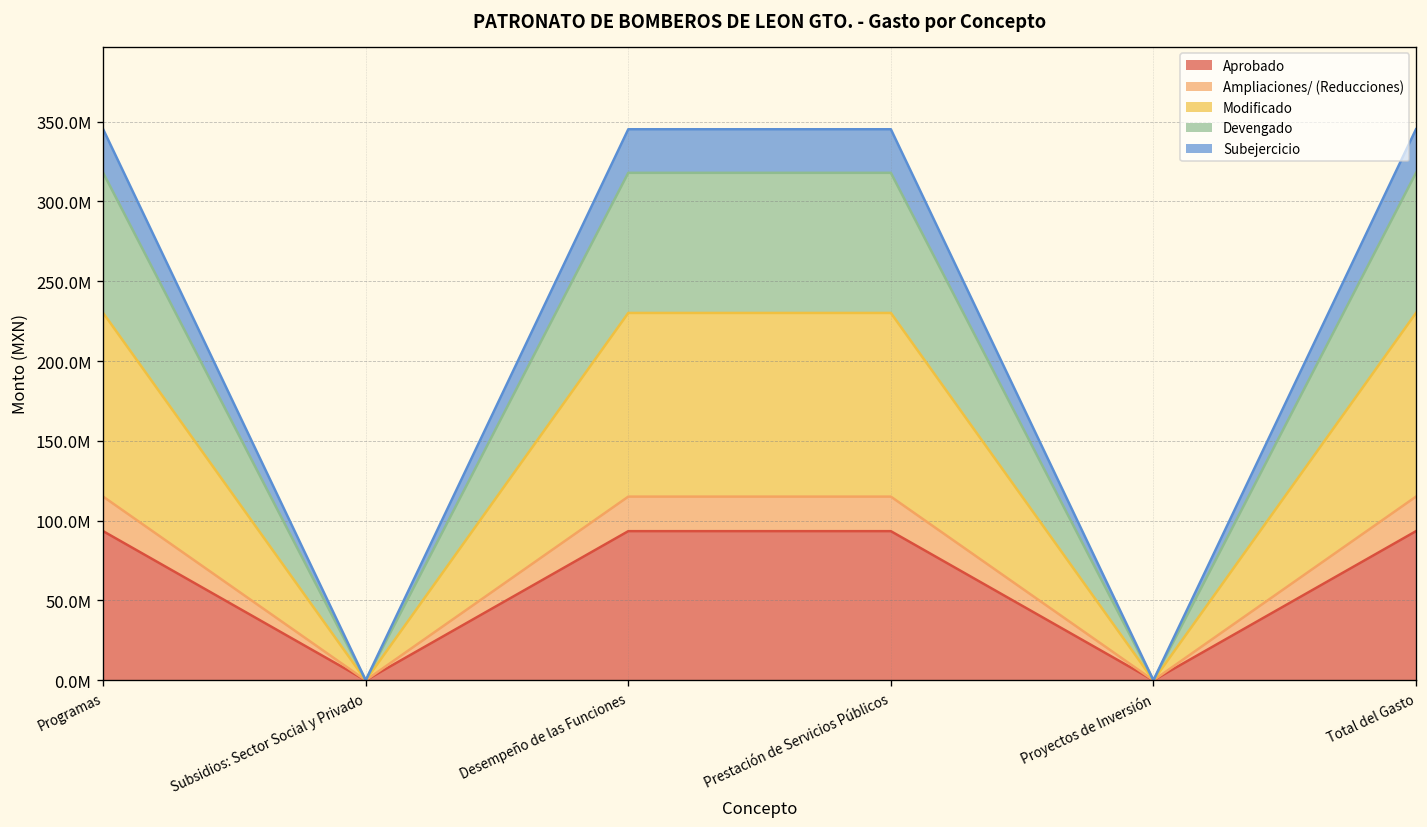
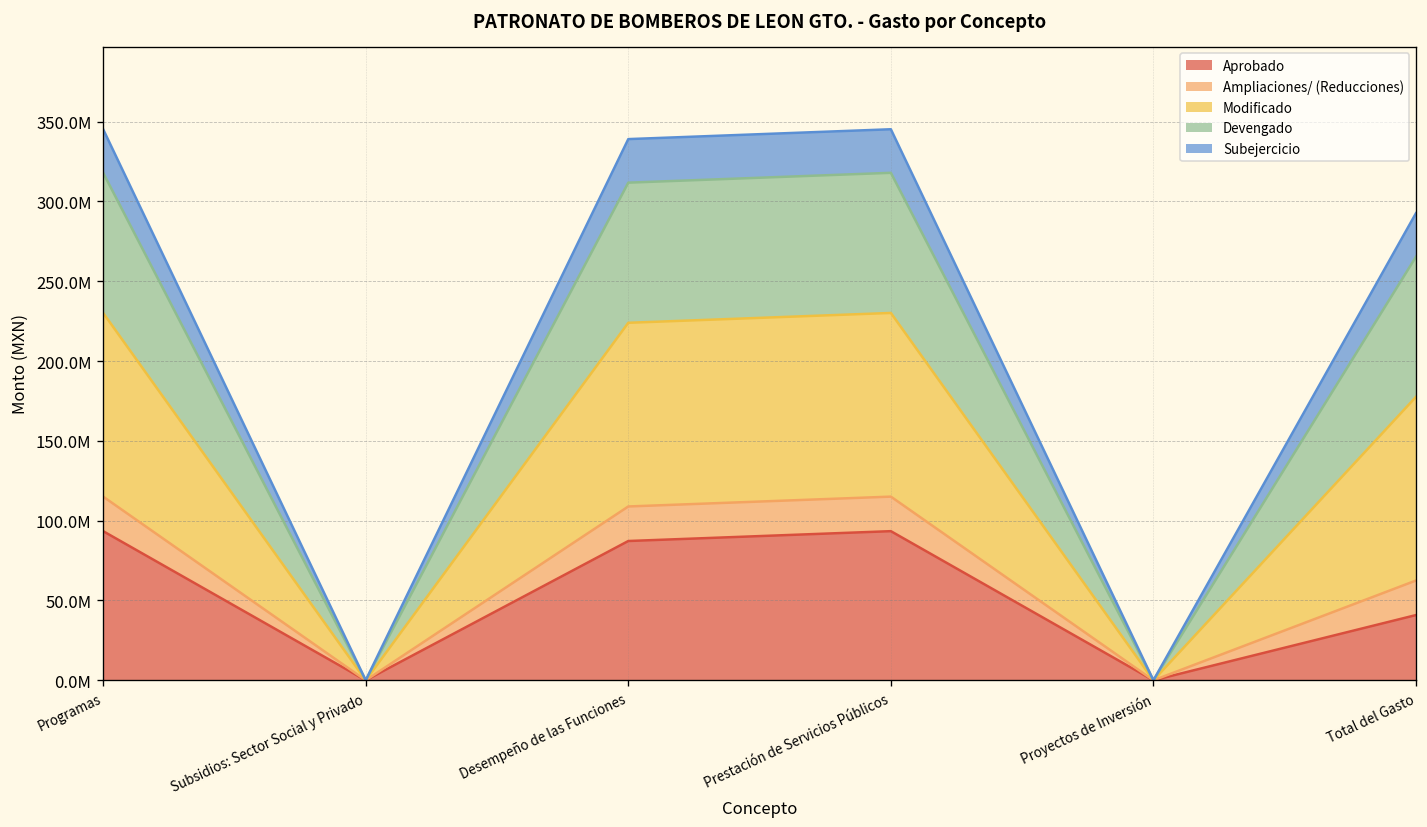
Aprobado, Desempeño de las Funciones: 93000000 -> 87000000
Aprobado, Total del Gasto: 93000000 -> 41000000
